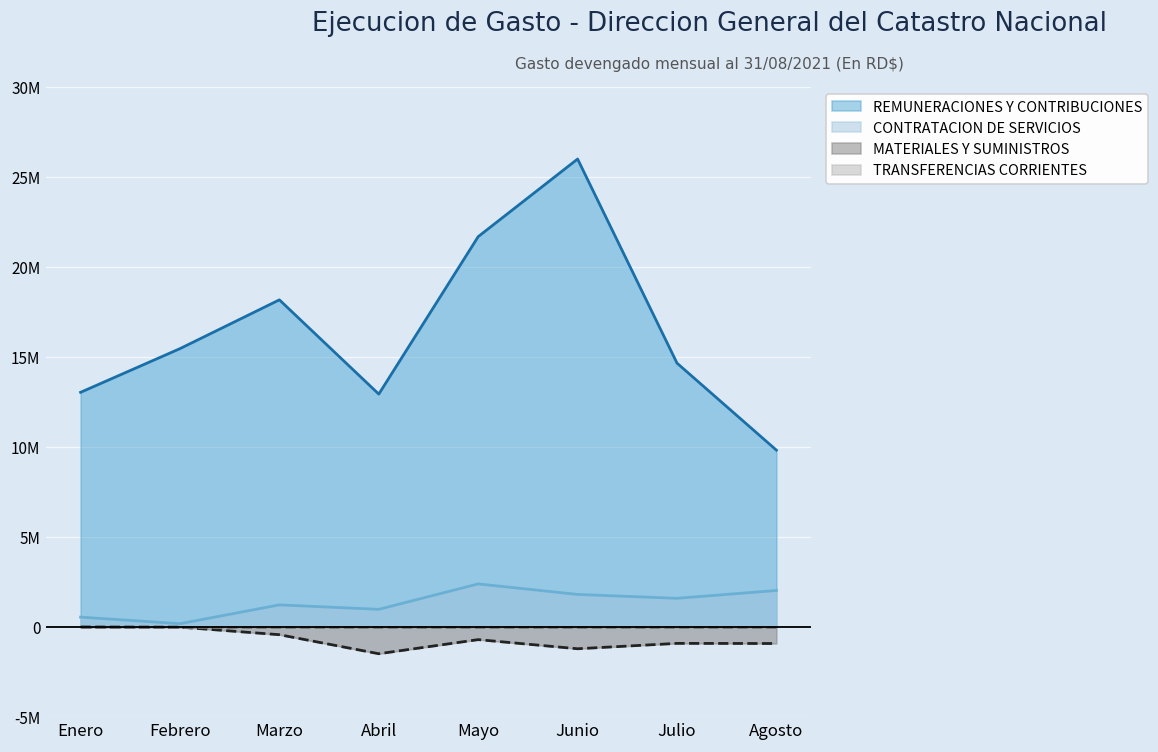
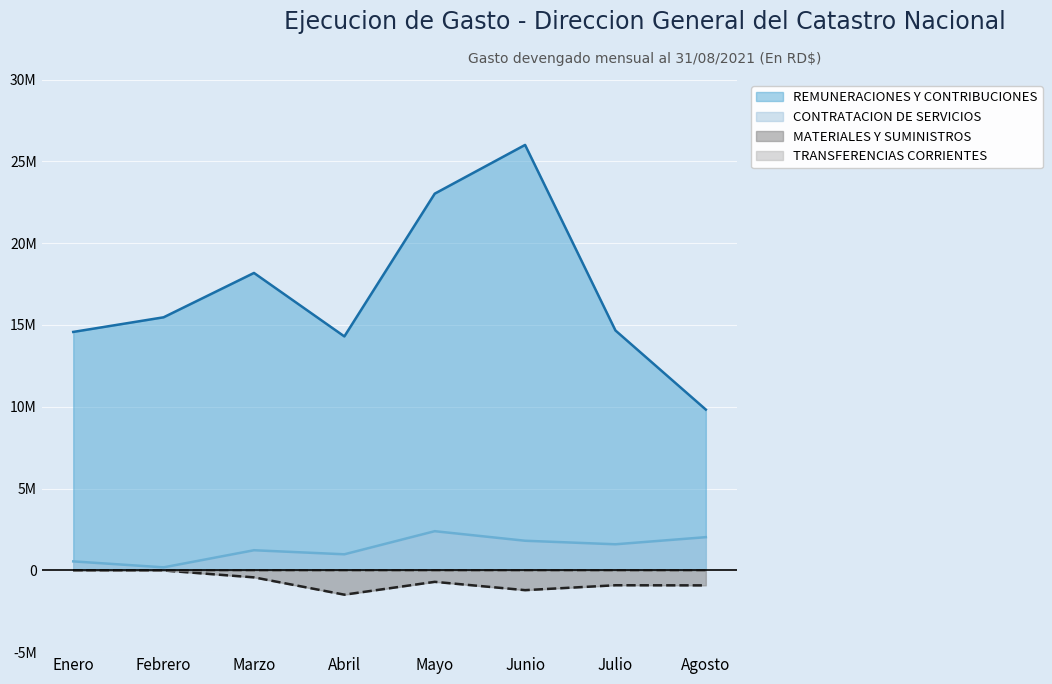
REMUNERACIONES Y CONTRIBUCIONES, Enero: 13000000 -> 14600000
REMUNERACIONES Y CONTRIBUCIONES, Abril: 12900000 -> 14300000
REMUNERACIONES Y CONTRIBUCIONES, Mayo: 21700000 -> 23000000
